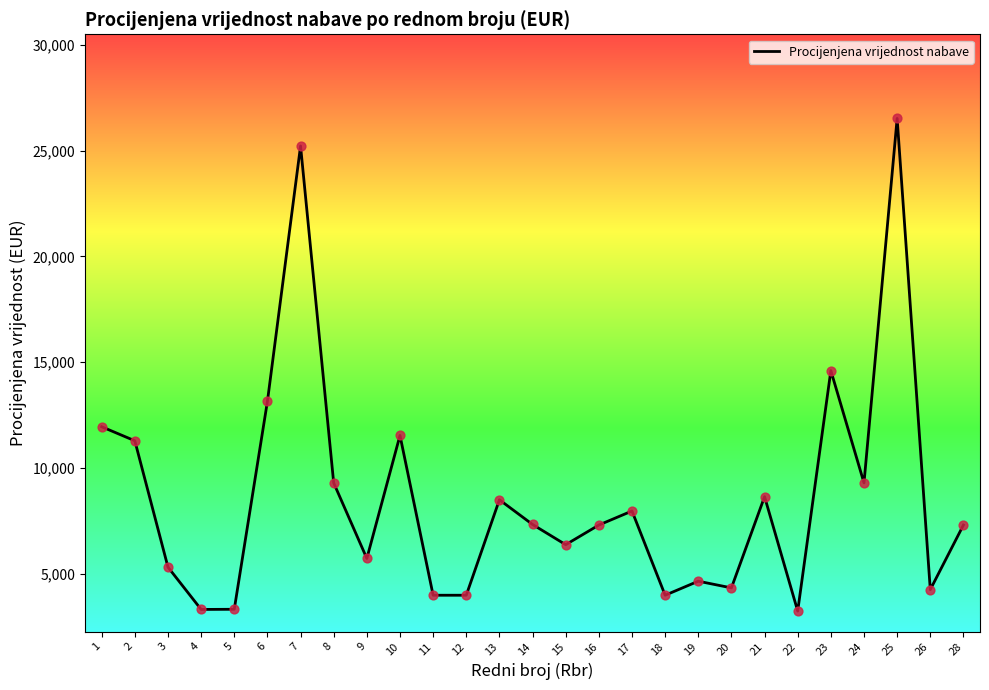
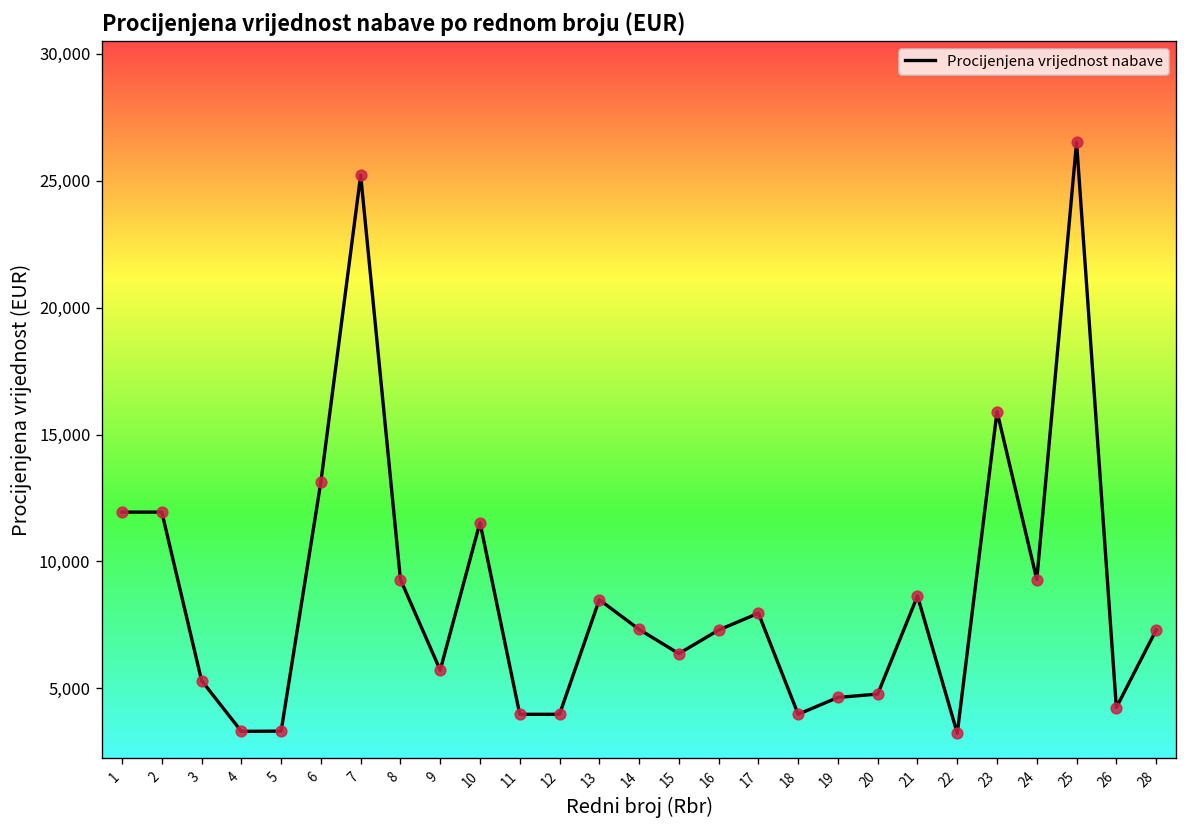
2: 11,300 -> 11,900
20: 4,300 -> 4,800
23: 14,600 -> 15,900
